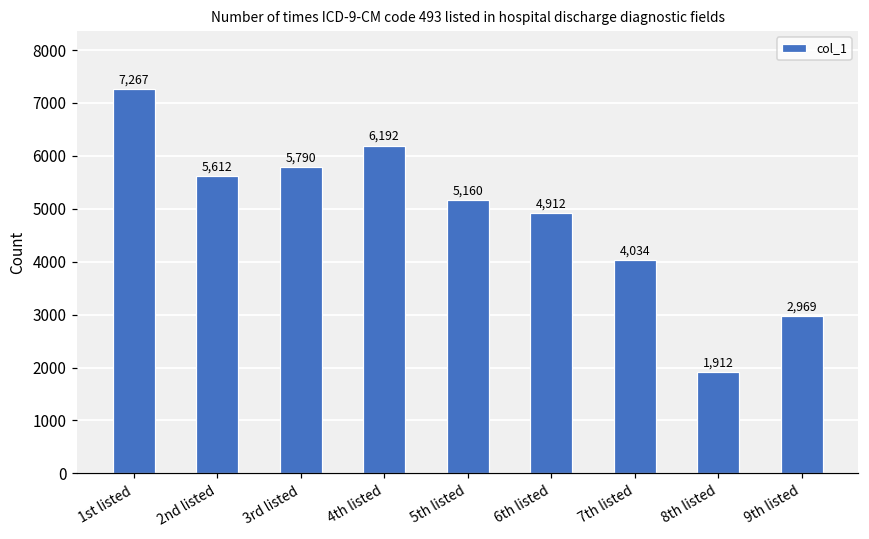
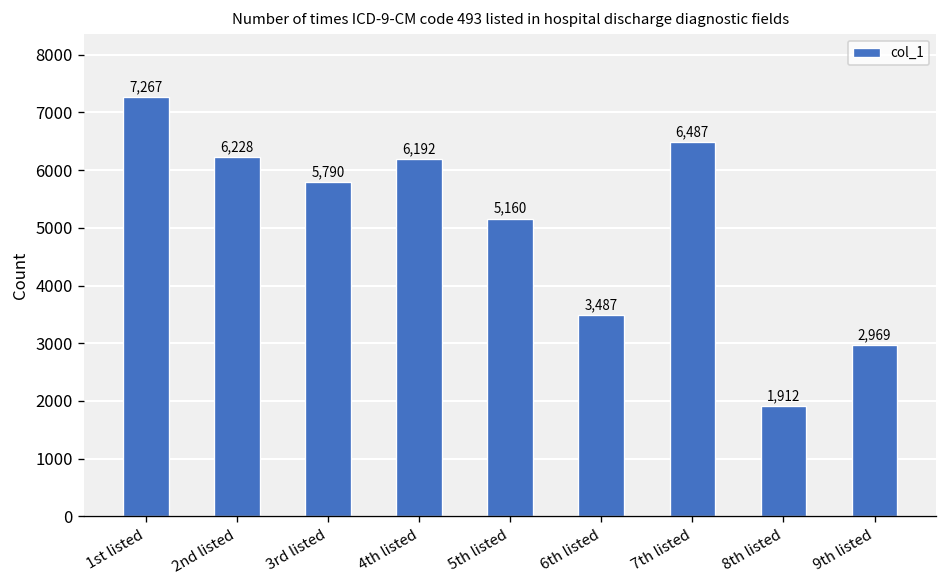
2nd listed: 5,612 -> 6,228
6th listed: 4,912 -> 3,487
7th listed: 4,034 -> 6,487
